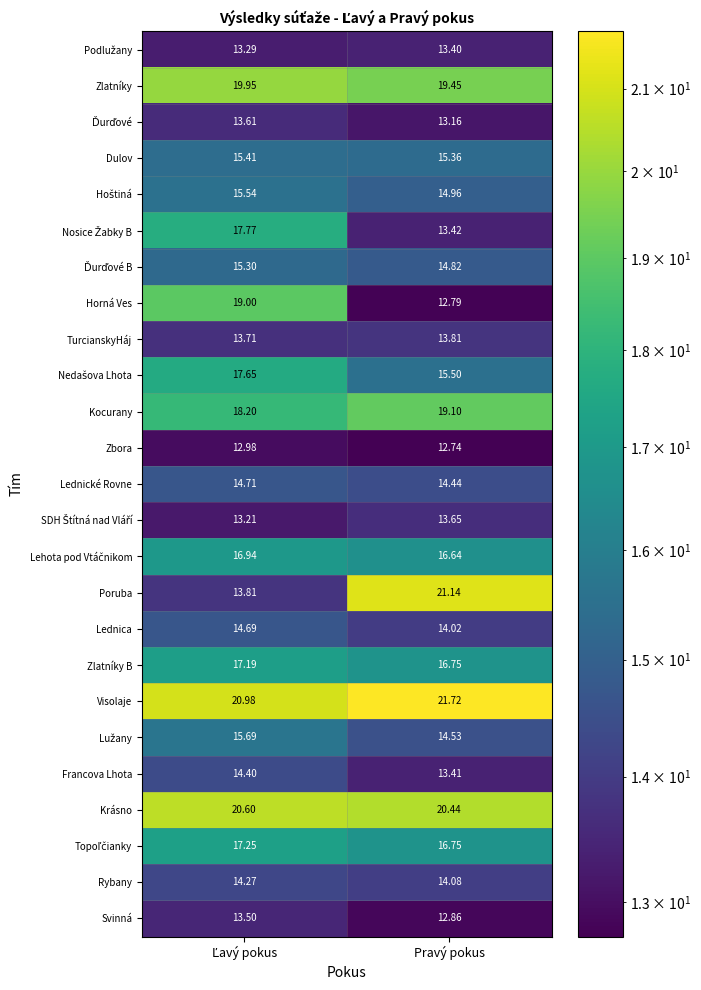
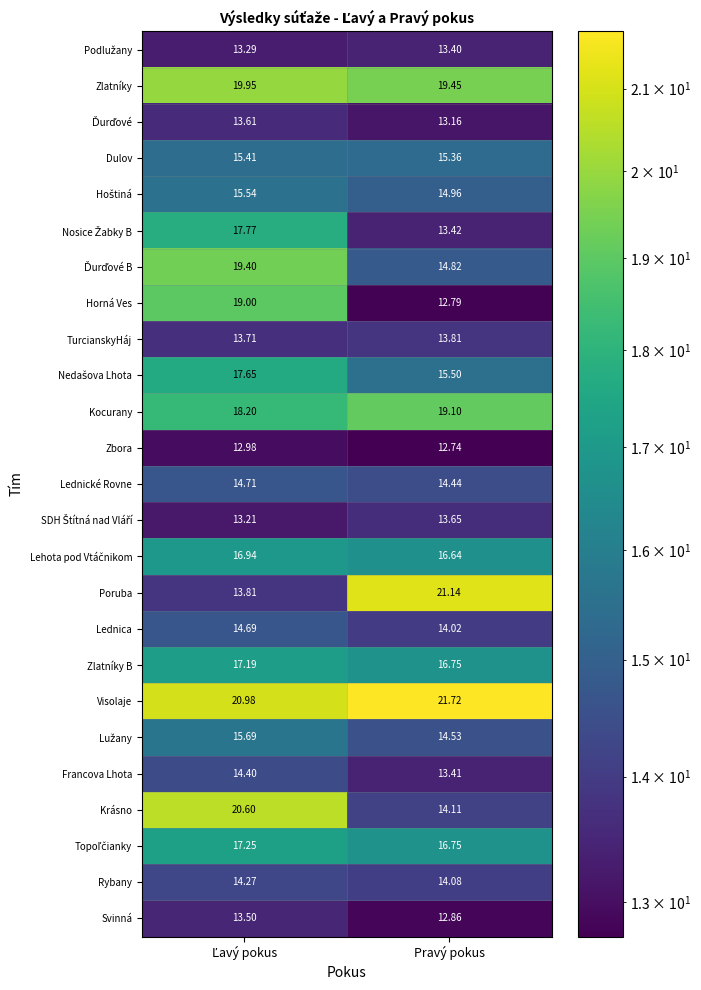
Ďurďové B, Ľavý pokus: 15.30 -> 19.40
Krásno, Pravý pokus: 20.44 -> 14.11
